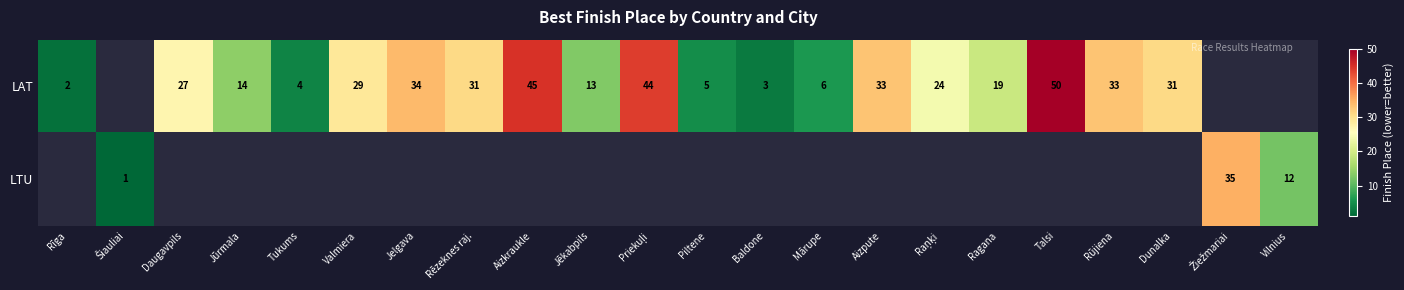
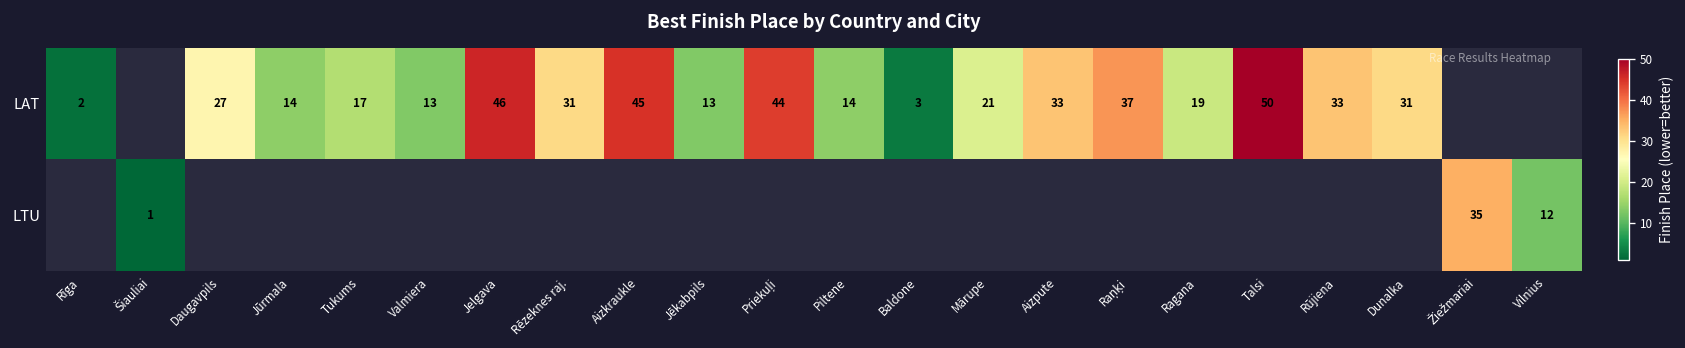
LAT, Tukums: 4 -> 17
LAT, Valmiera: 29 -> 13
LAT, Jelgava: 34 -> 46
LAT, Piltene: 5 -> 14
LAT, Mārupe: 6 -> 21
LAT, Raņķi: 24 -> 37
